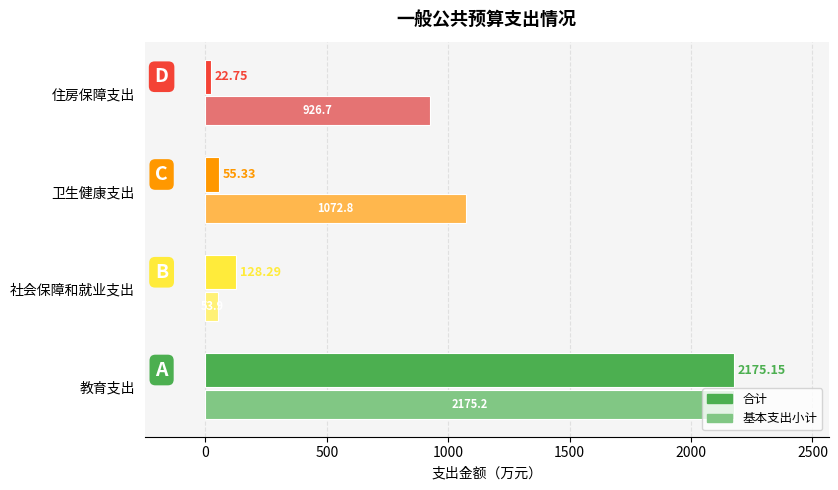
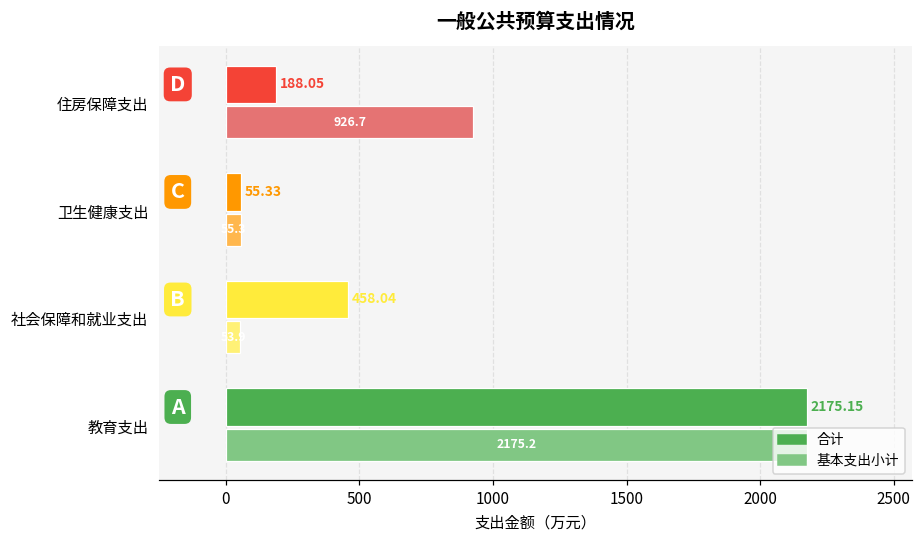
合计, 住房保障支出: 22.75 -> 188.05
基本支出小计, 卫生健康支出: 1070 -> 60
合计, 社会保障和就业支出: 128.29 -> 458.04
